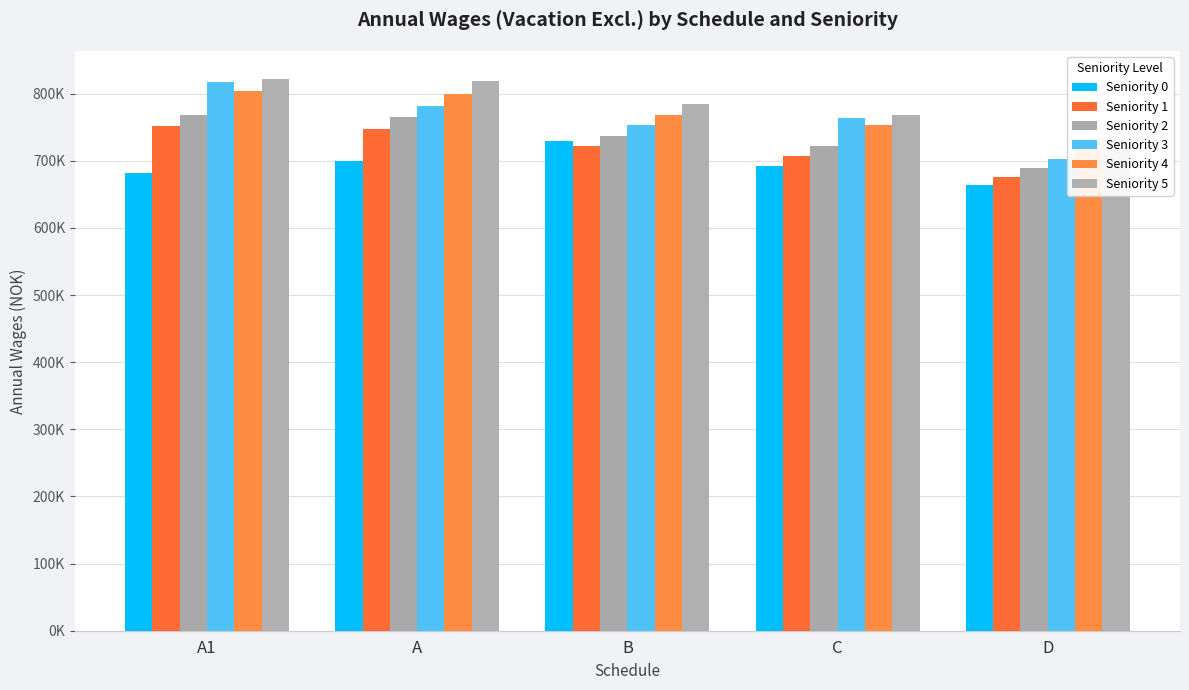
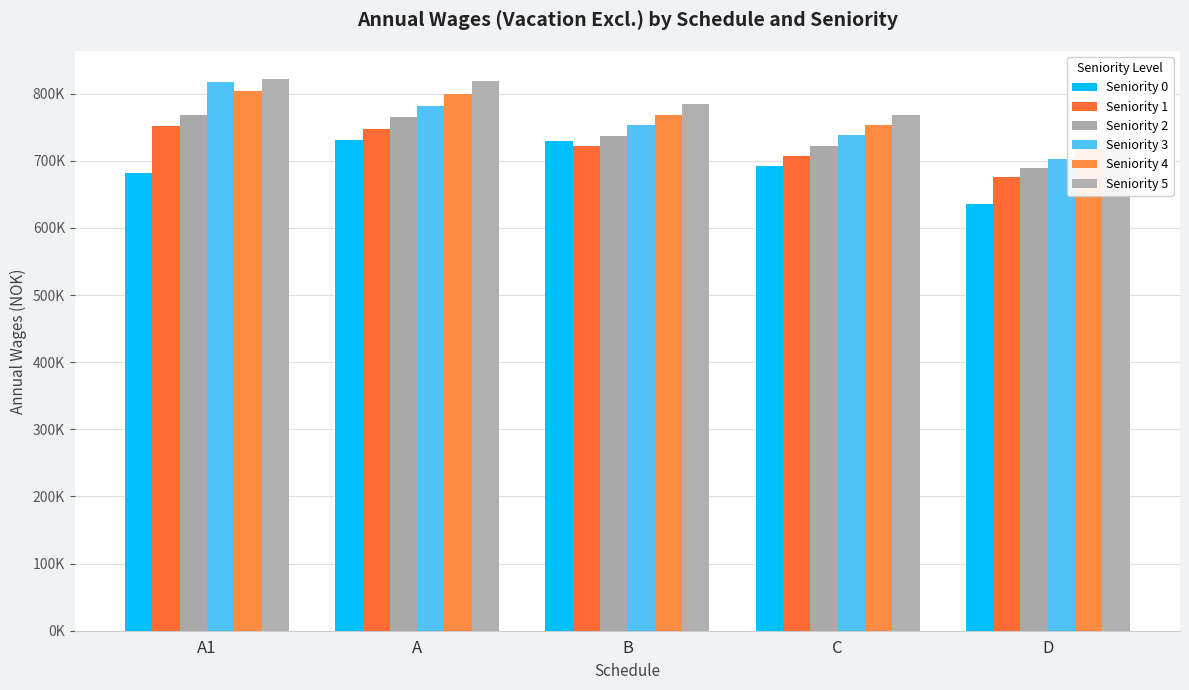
Seniority 0, A: 700000 -> 730000
Seniority 3, C: 760000 -> 740000
Seniority 0, D: 660000 -> 640000
